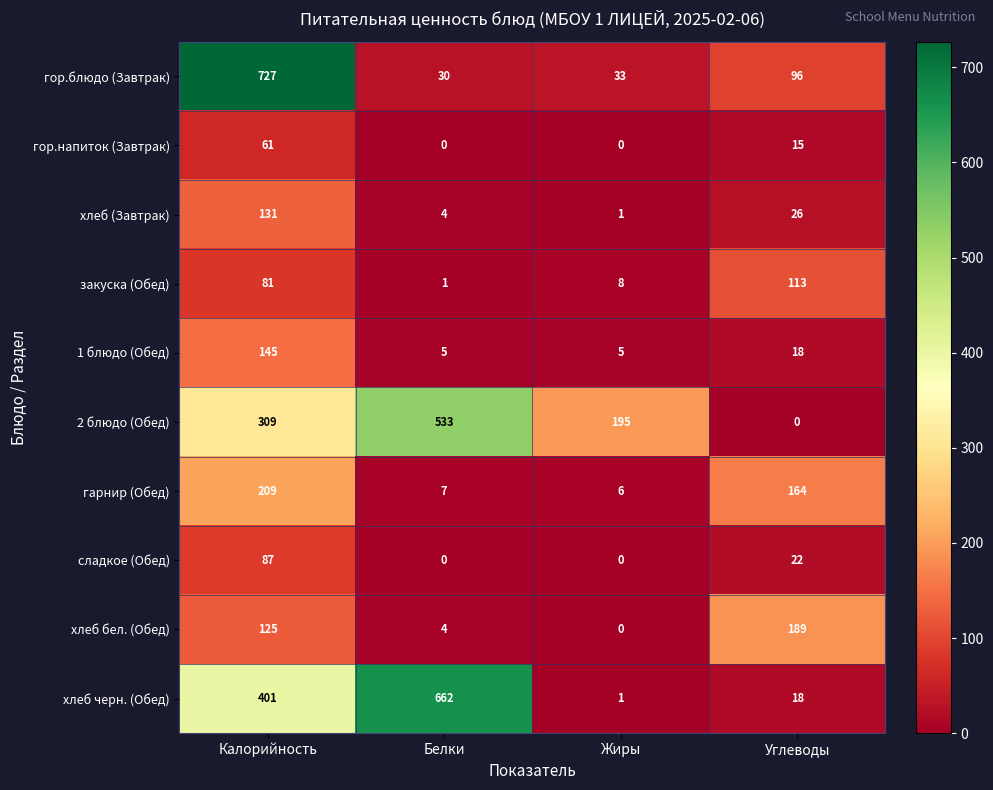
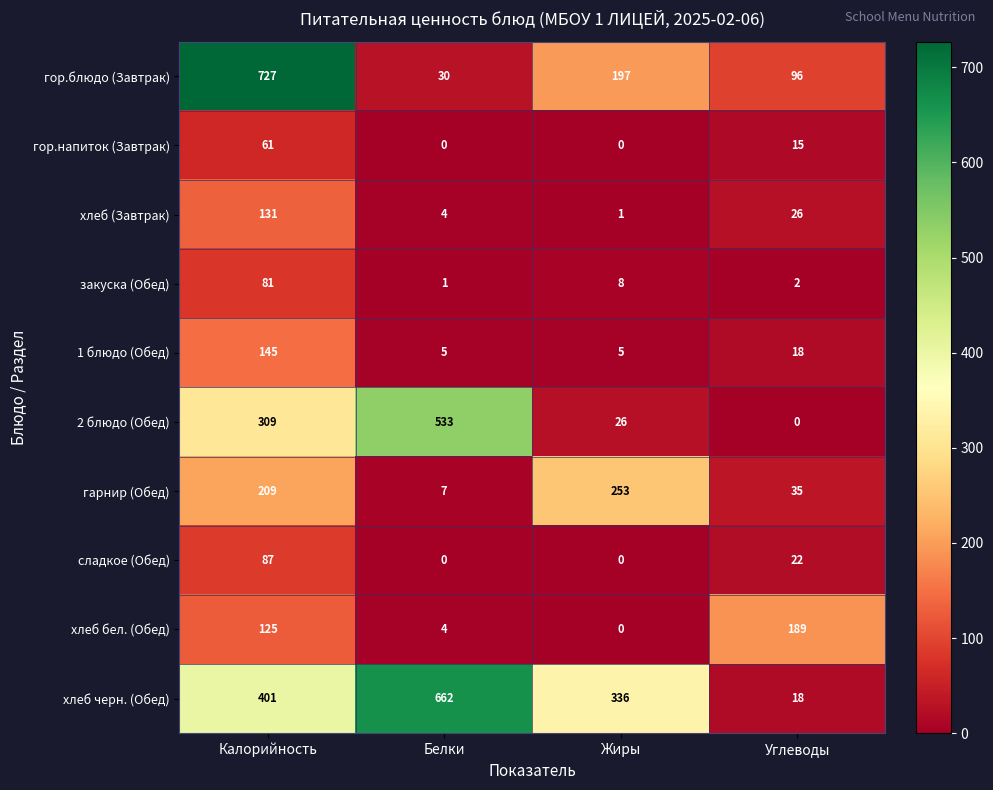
гор.блюдо (Завтрак), Жиры: 33 -> 197
закуска (Обед), Углеводы: 113 -> 2
2 блюдо (Обед), Жиры: 195 -> 26
гарнир (Обед), Жиры: 6 -> 253
гарнир (Обед), Углеводы: 164 -> 35
хлеб черн. (Обед), Жиры: 1 -> 336
